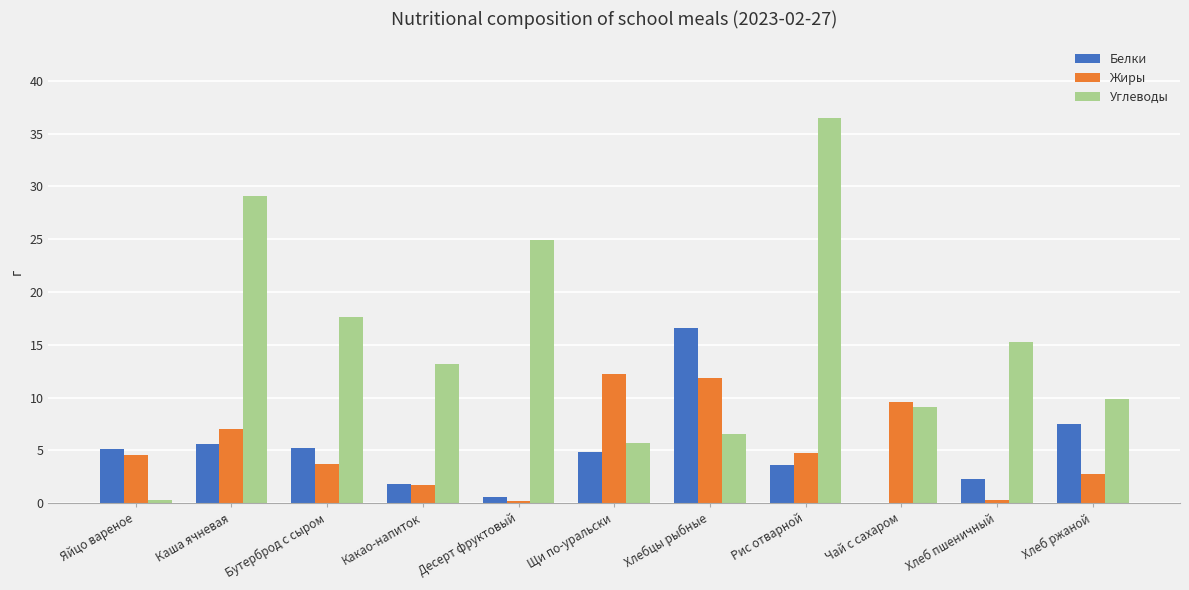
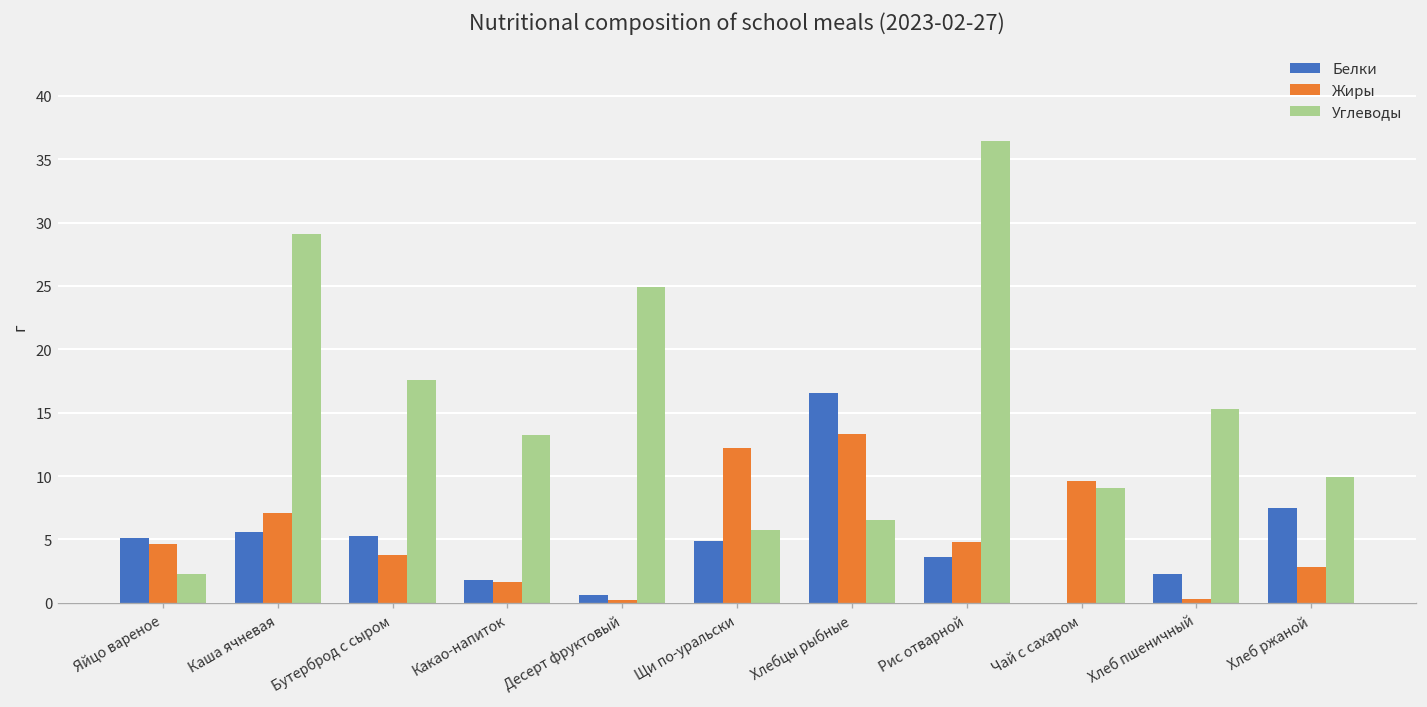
Углеводы, Яйцо вареное: 0.3 -> 2.3
Жиры, Хлебцы рыбные: 11.9 -> 13.3
